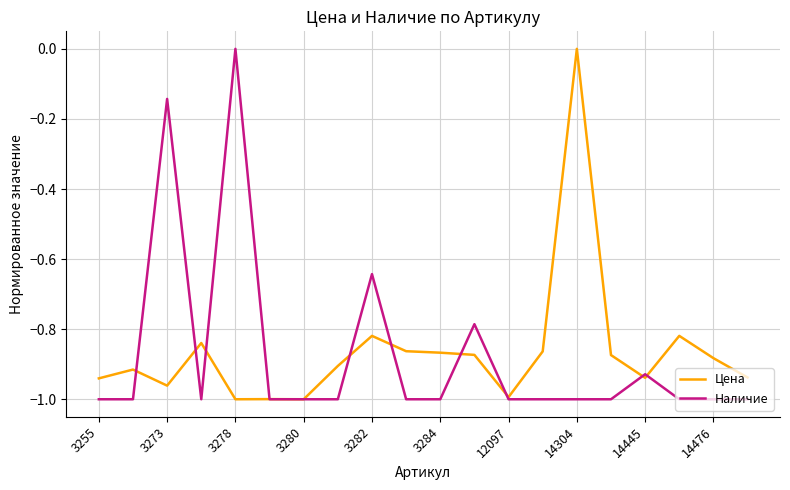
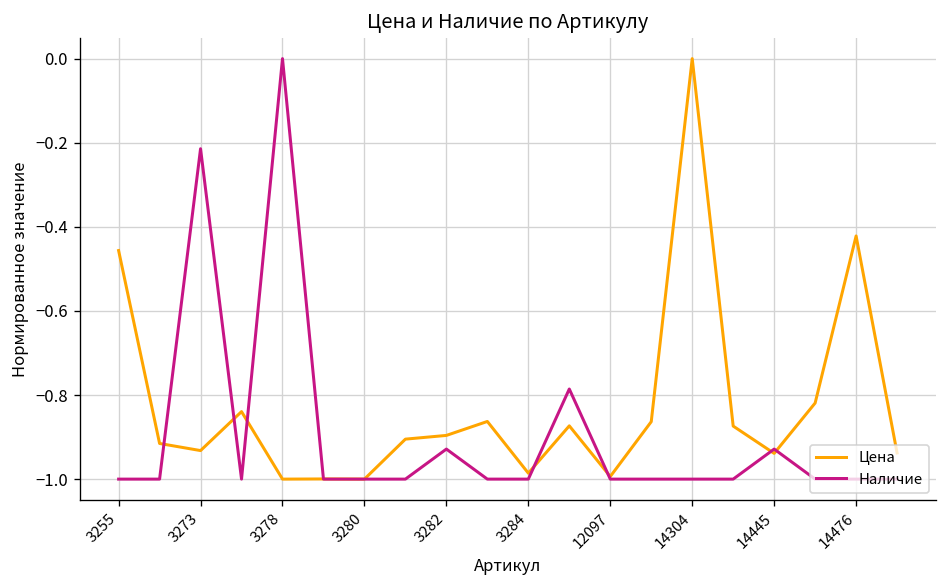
Цена, 3255: -0.94 -> -0.46
Цена, 3273: -0.96 -> -0.93
Наличие, 3273: -0.14 -> -0.21
Цена, 3282: -0.82 -> -0.90
Наличие, 3282: -0.64 -> -0.93
Цена, 3284: -0.87 -> -0.99
Цена, 14476: -0.88 -> -0.42
